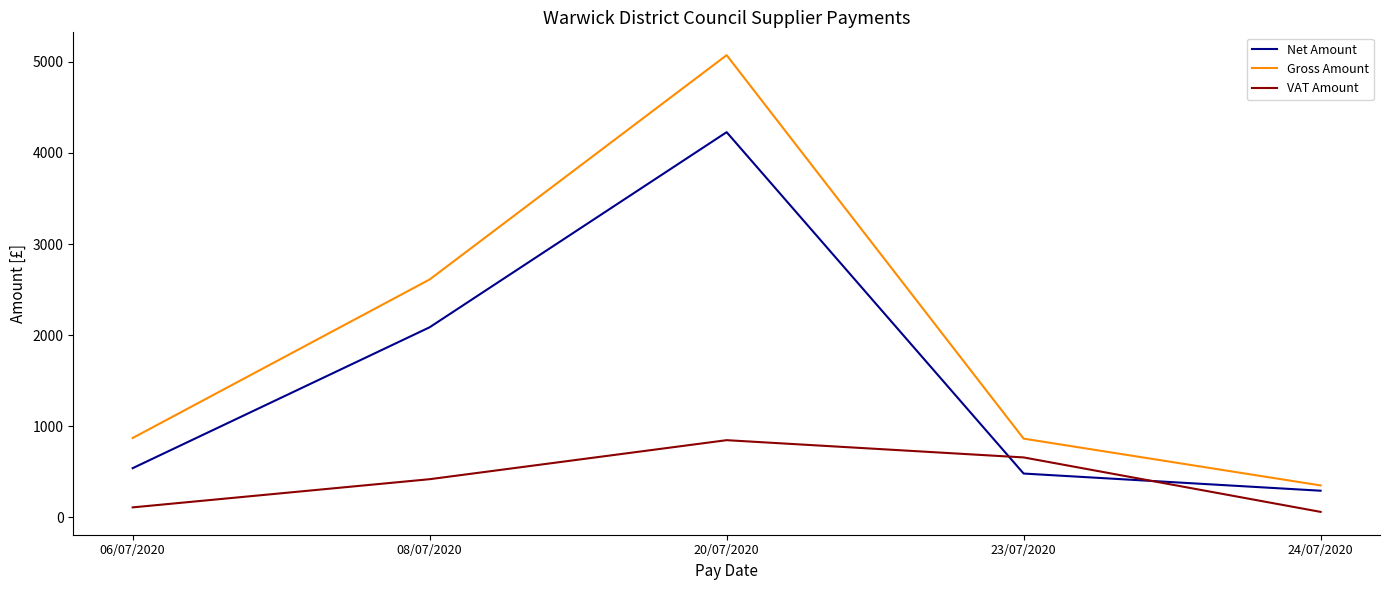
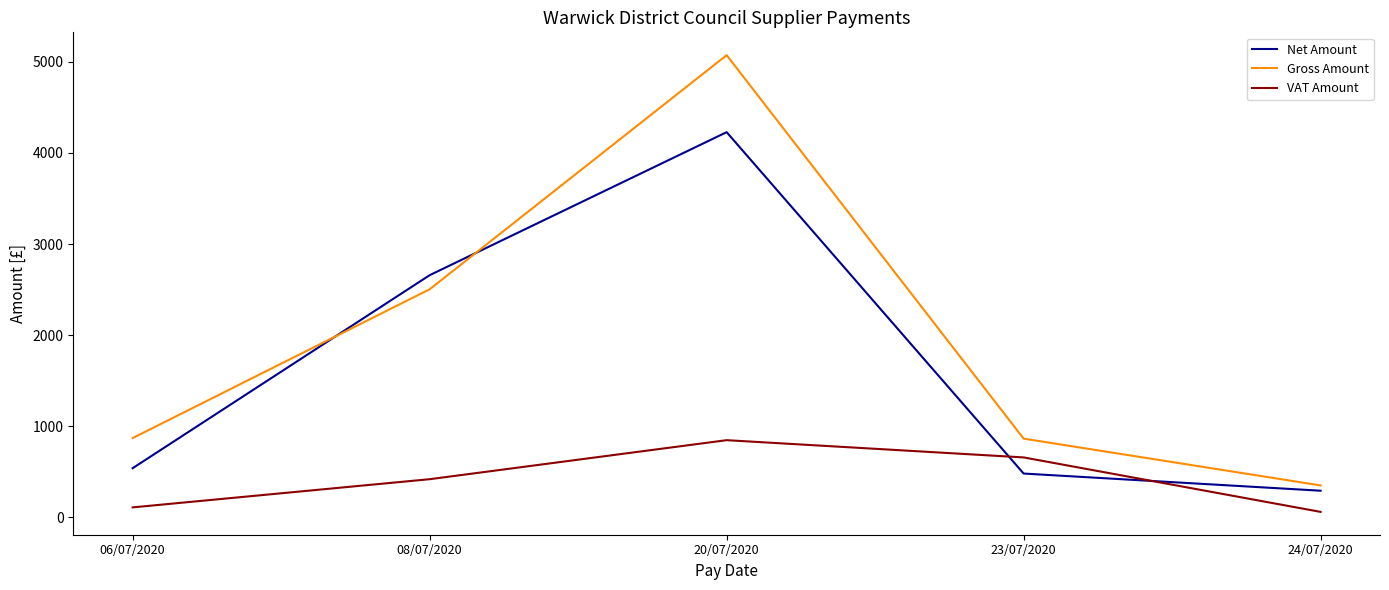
Net Amount, 08/07/2020: 2100 -> 2700
Gross Amount, 08/07/2020: 2600 -> 2500
